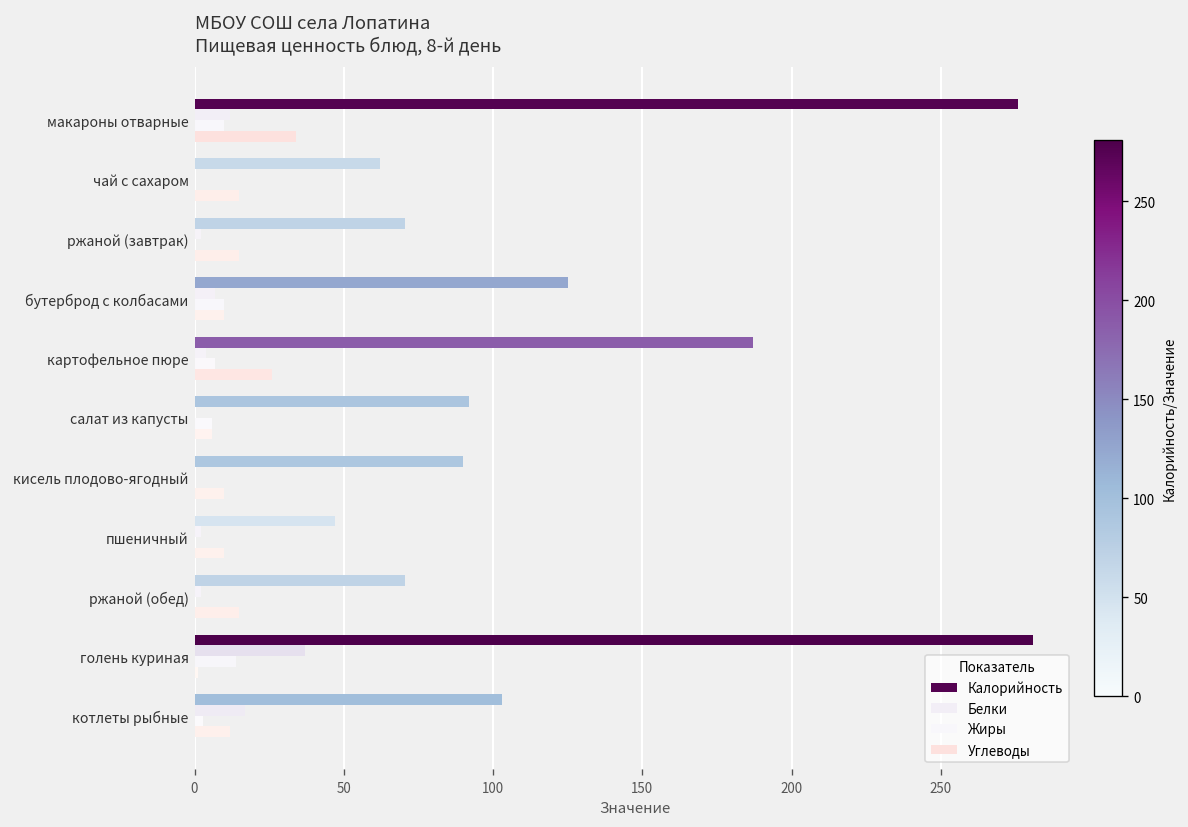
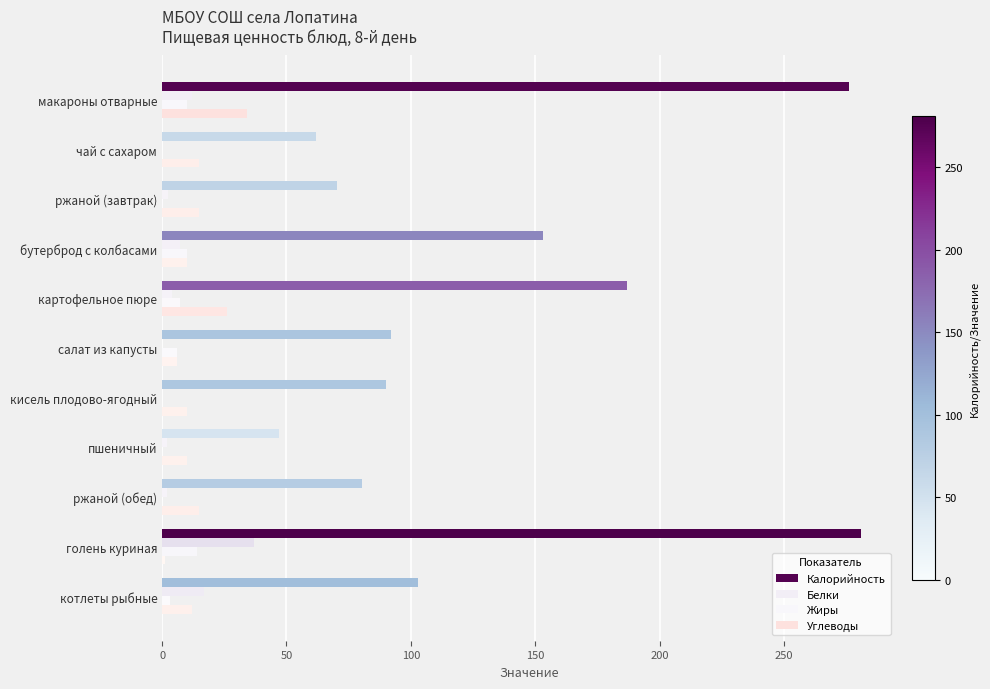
Калорийность, бутерброд с колбасами: 125 -> 153
Калорийность, ржаной (обед): 71 -> 80
